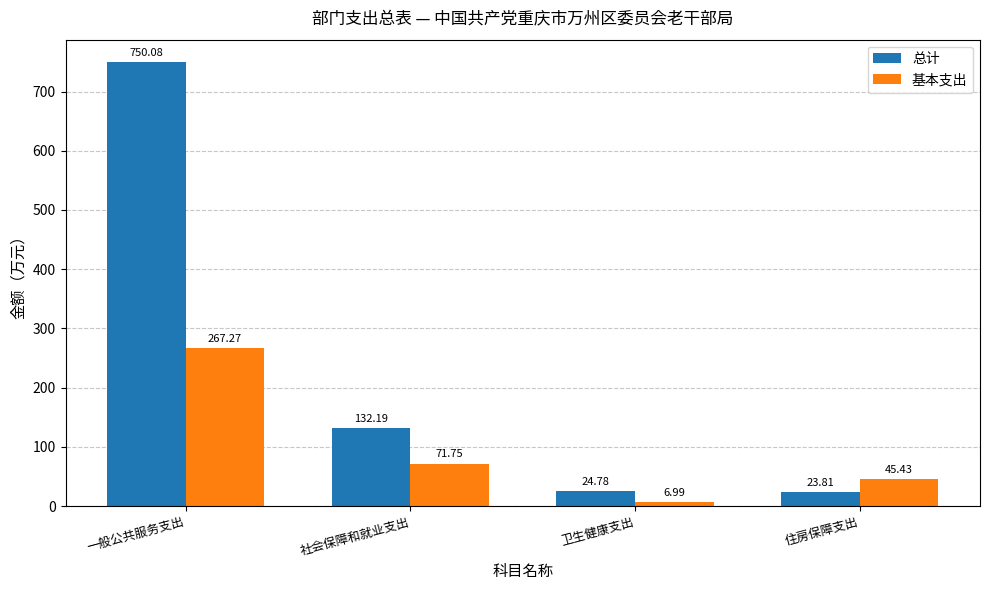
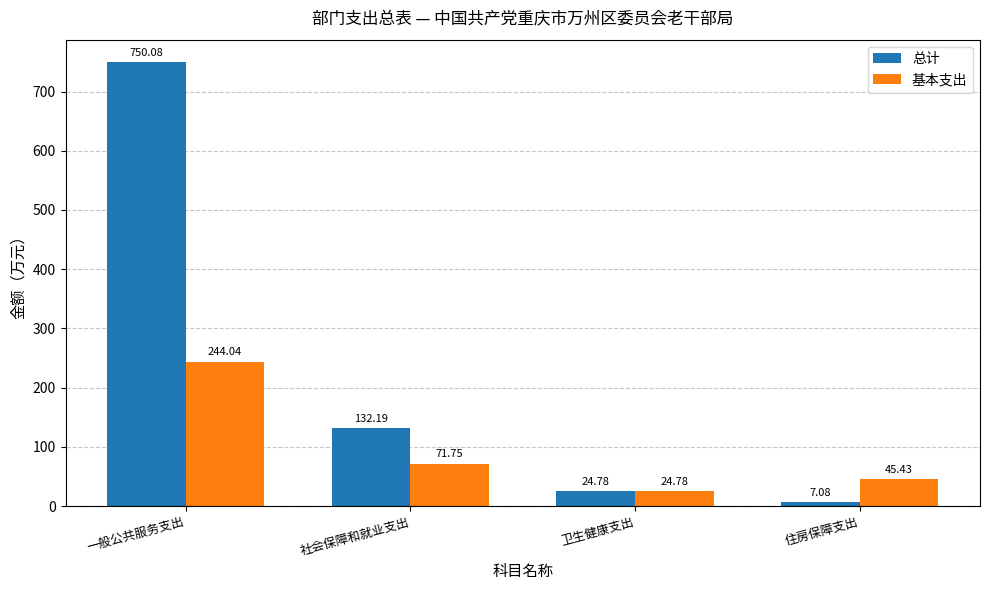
基本支出, 一般公共服务支出: 267.27 -> 244.04
基本支出, 卫生健康支出: 6.99 -> 24.78
总计, 住房保障支出: 23.81 -> 7.08
